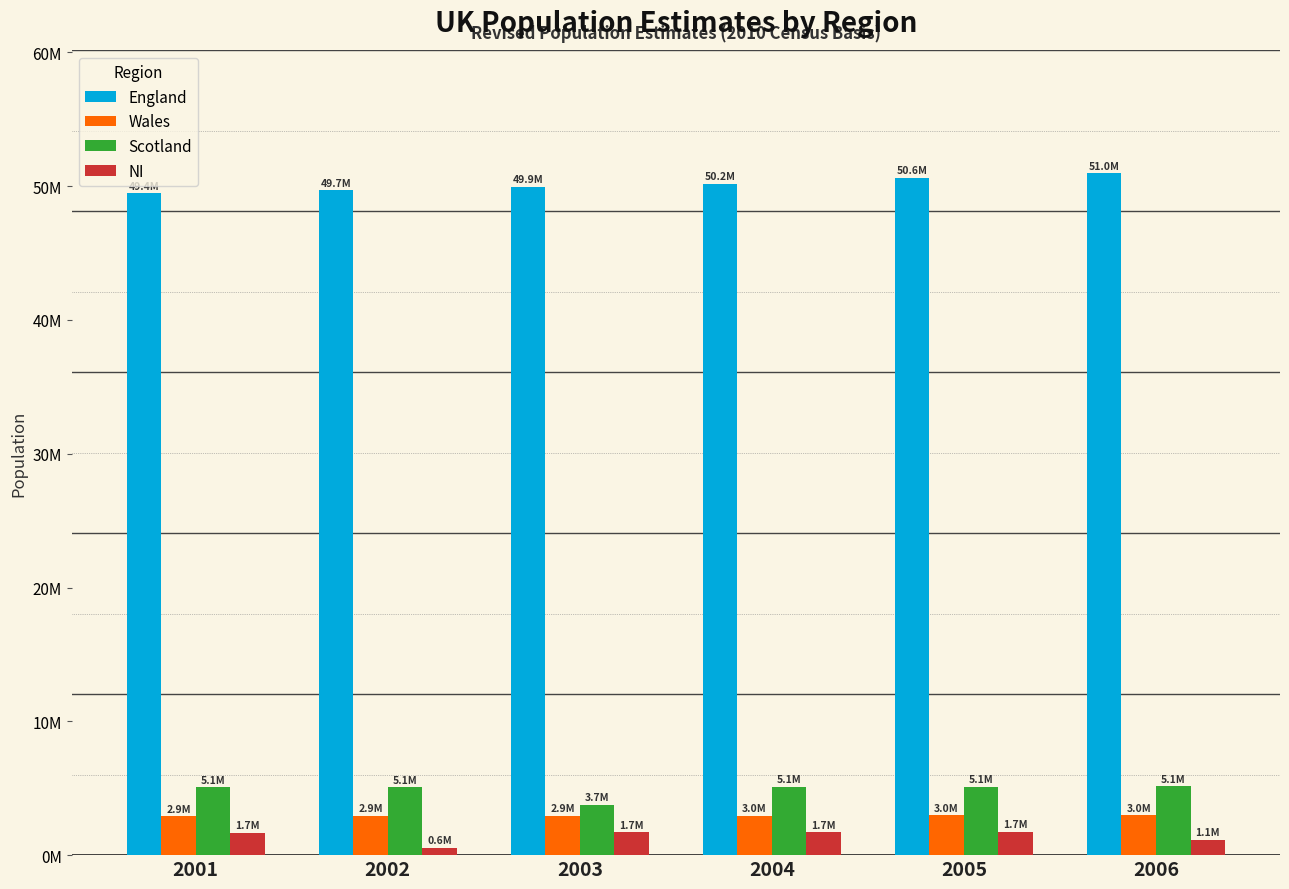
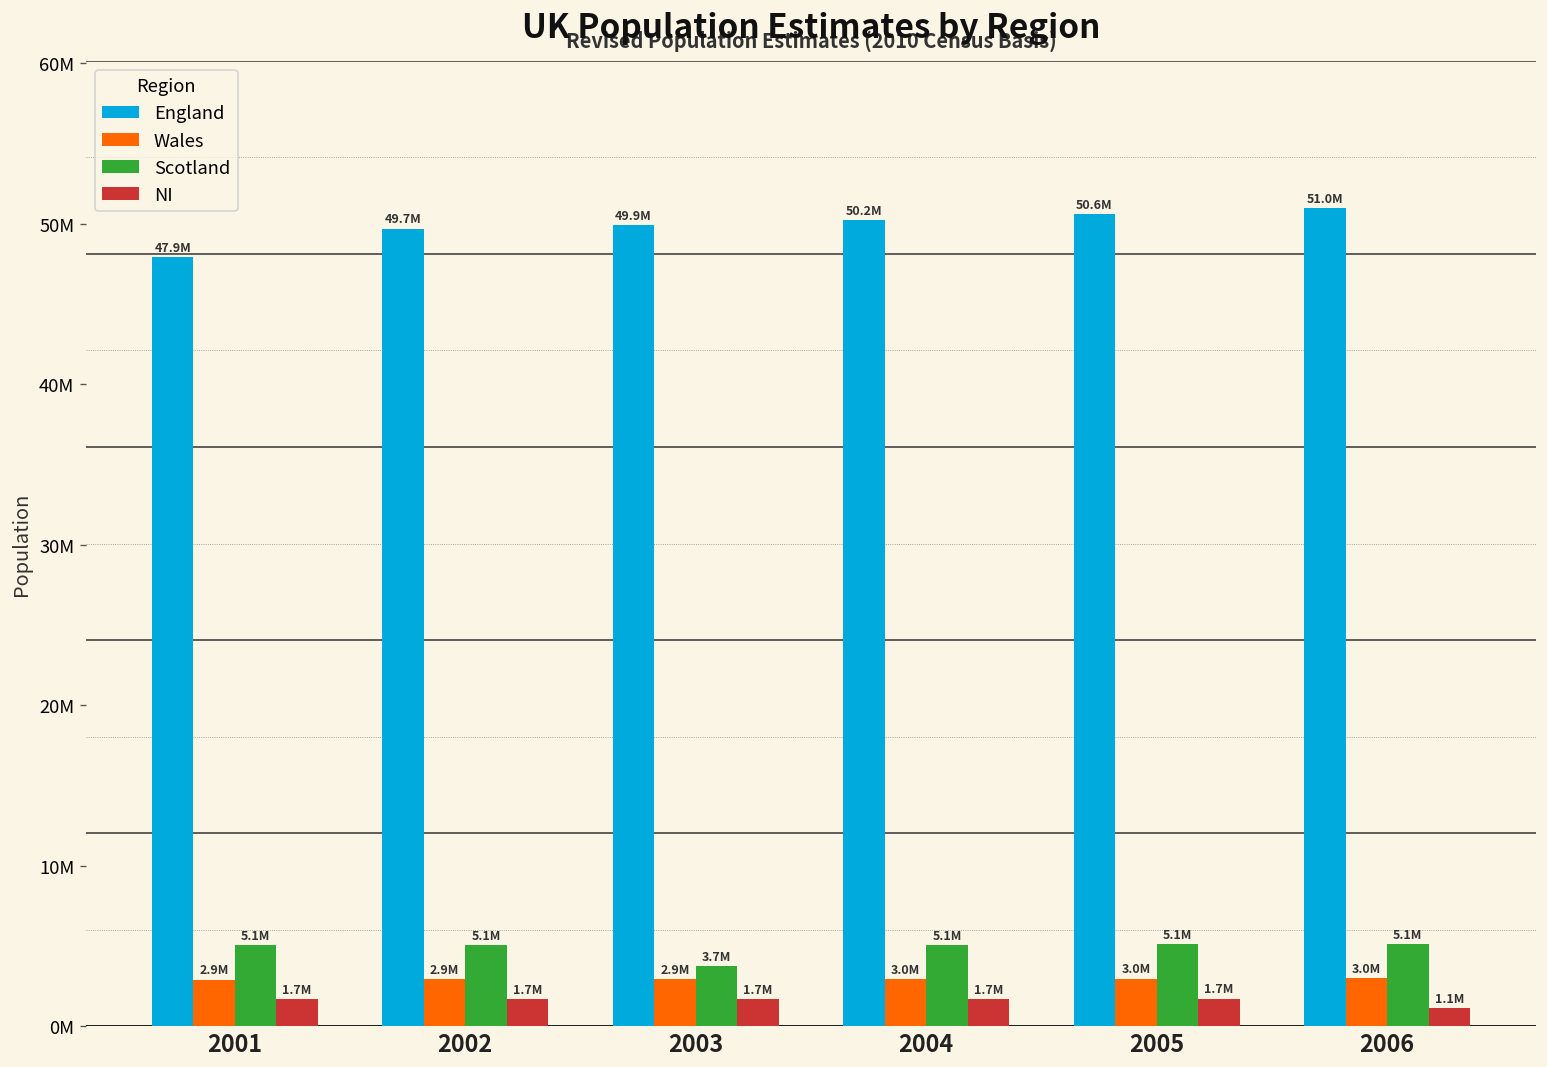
England, 2001: 49400000 -> 47900000
NI, 2002: 0.6M -> 1.7M
